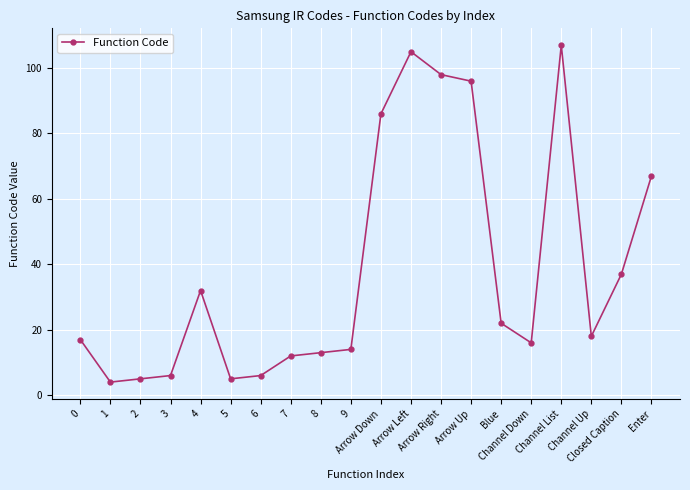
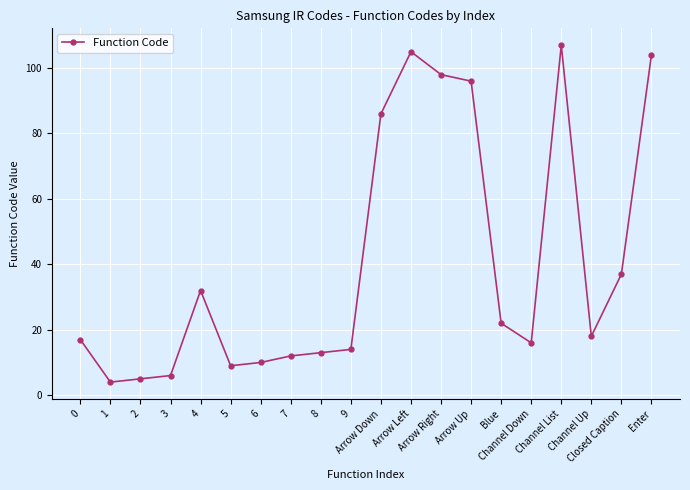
5: 5 -> 9
6: 6 -> 10
Enter: 67 -> 104
